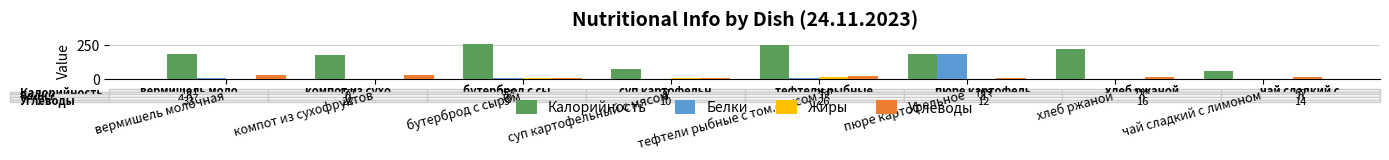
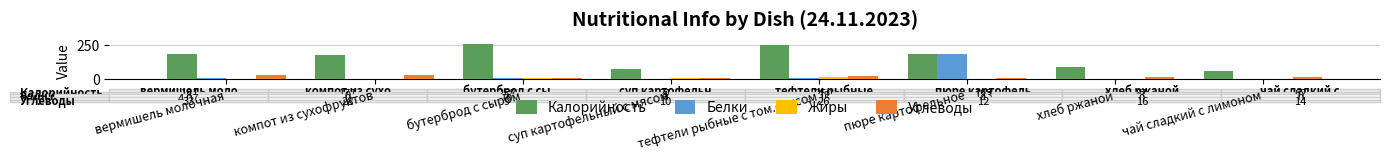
Калорийность, хлеб ржаной: 218 -> 87
